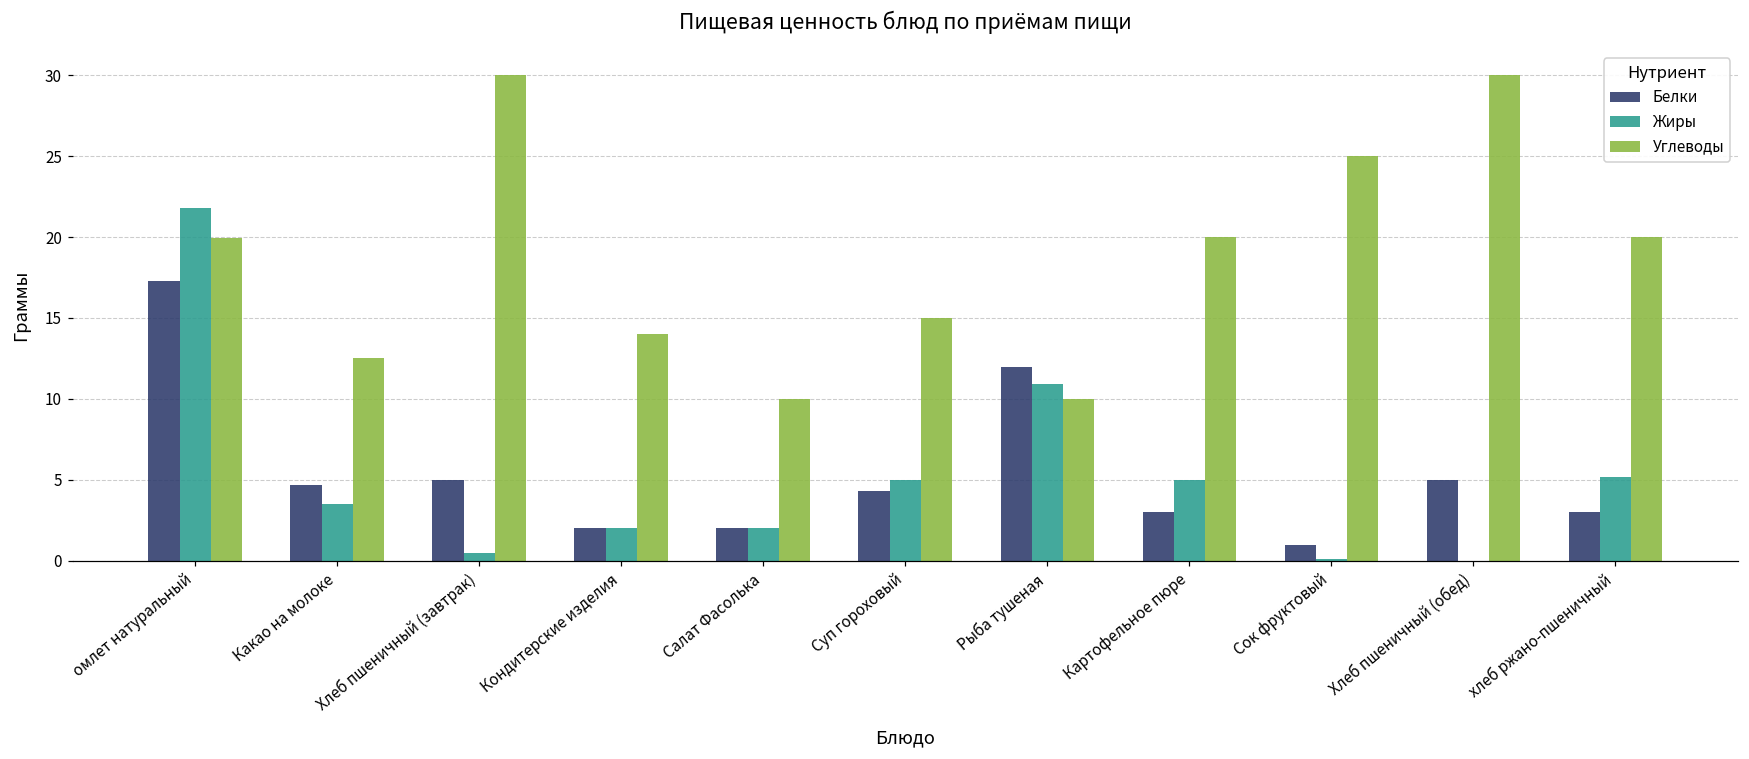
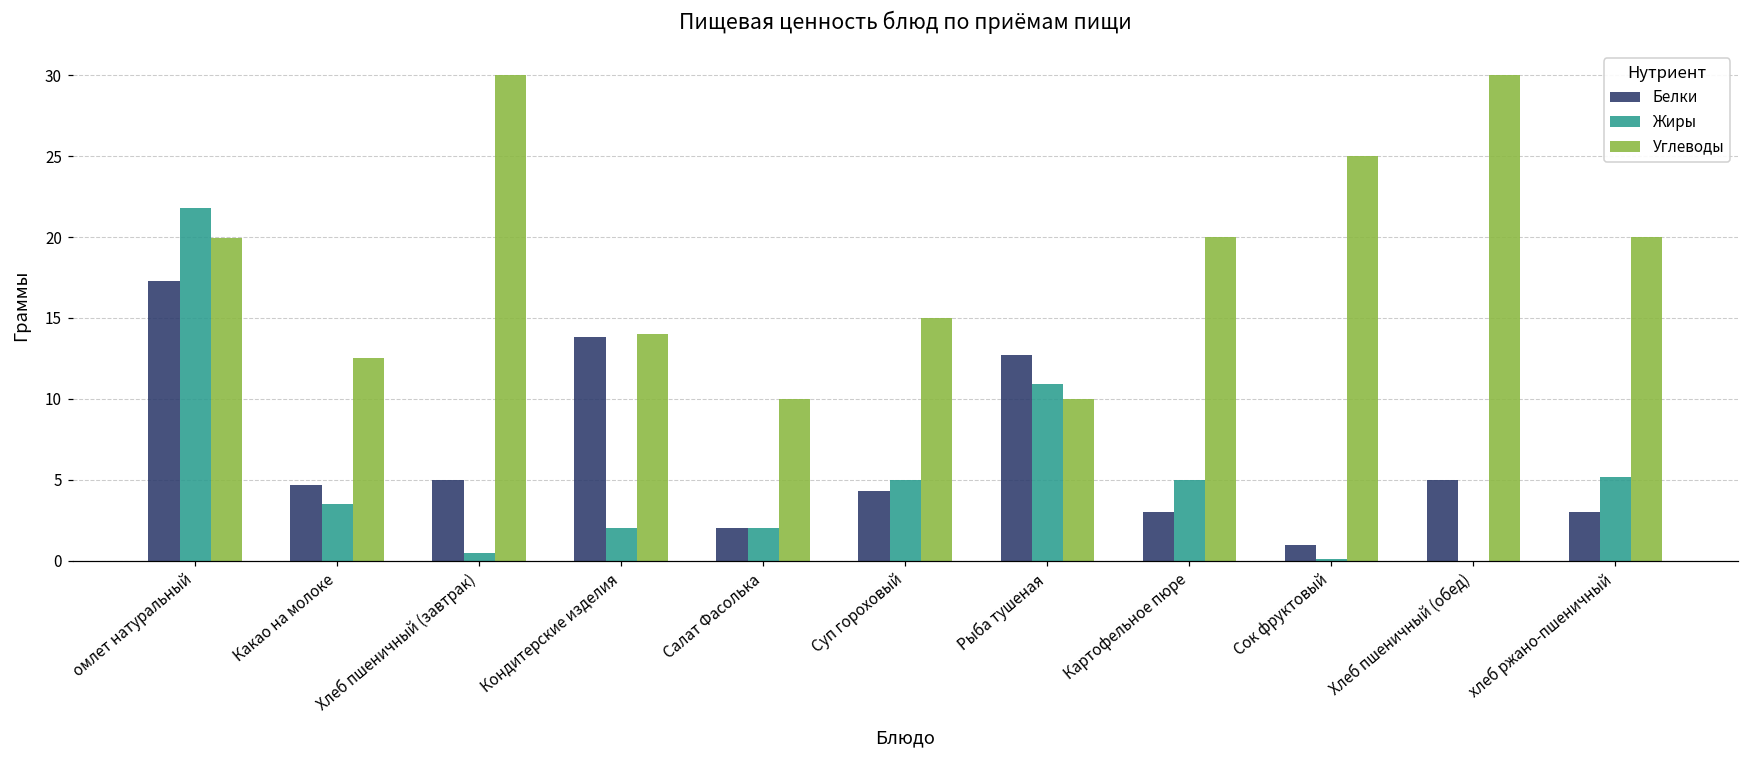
Белки, Кондитерские изделия: 2.0 -> 13.8
Белки, Рыба тушеная: 12.0 -> 12.7
